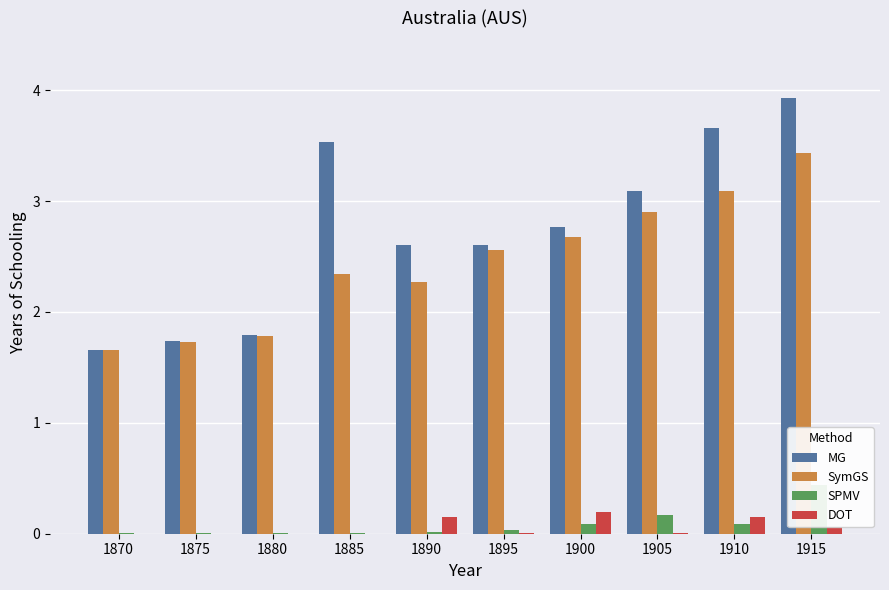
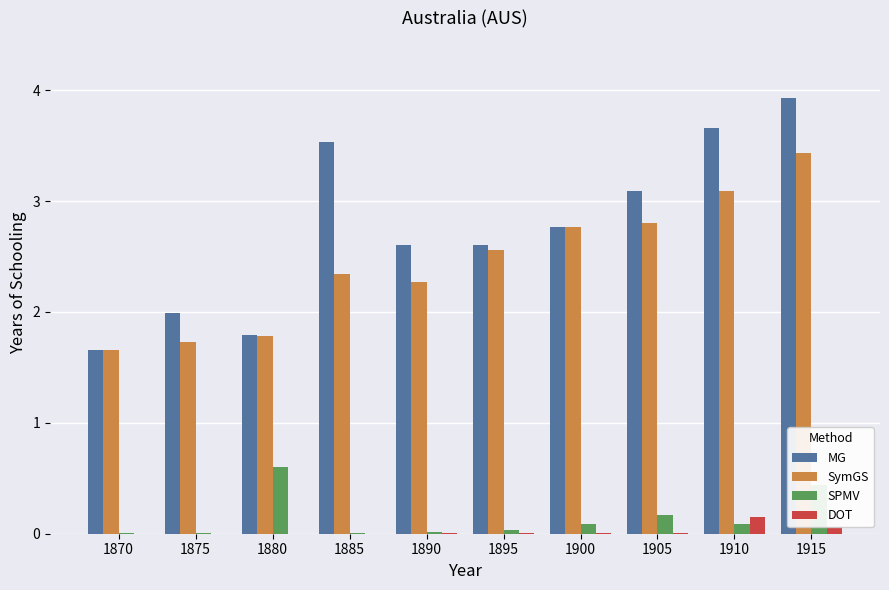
MG, 1875: 1.74 -> 1.99
SPMV, 1880: 0.01 -> 0.60
DOT, 1890: 0.15 -> 0.01
SymGS, 1900: 2.68 -> 2.77
DOT, 1900: 0.20 -> 0.01
SymGS, 1905: 2.9 -> 2.8
